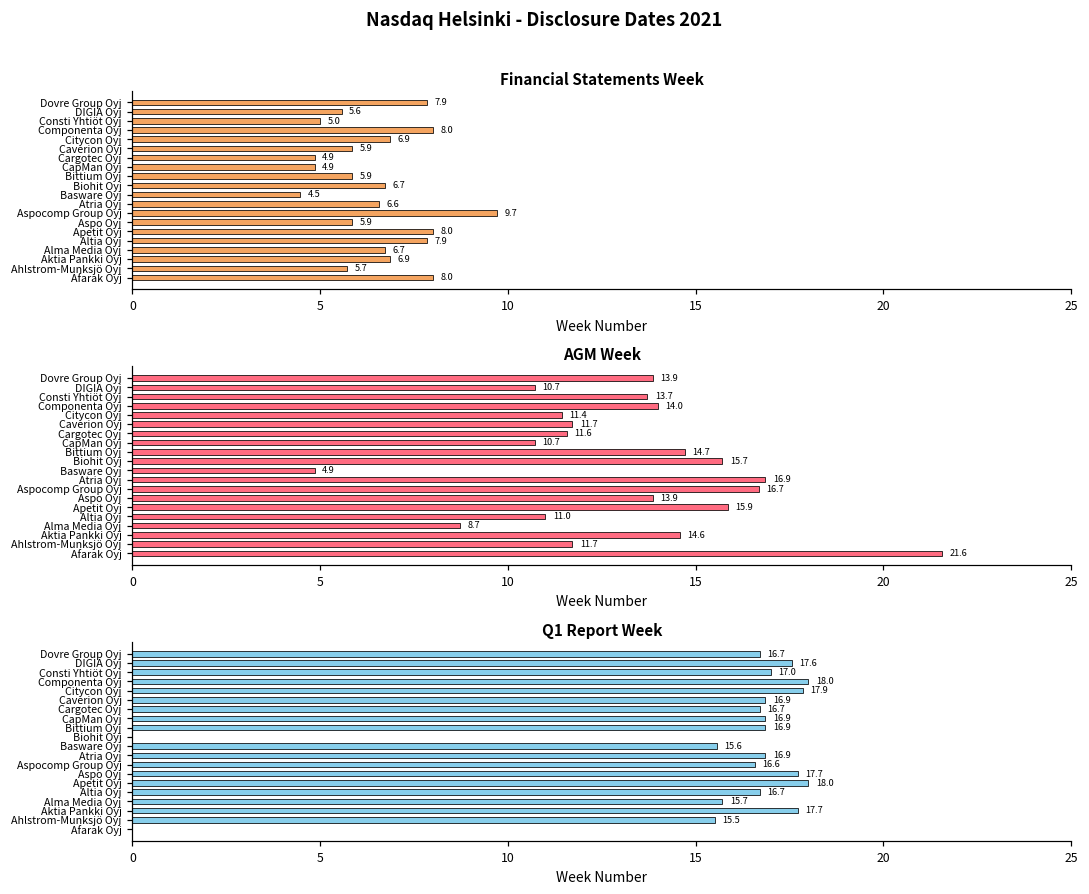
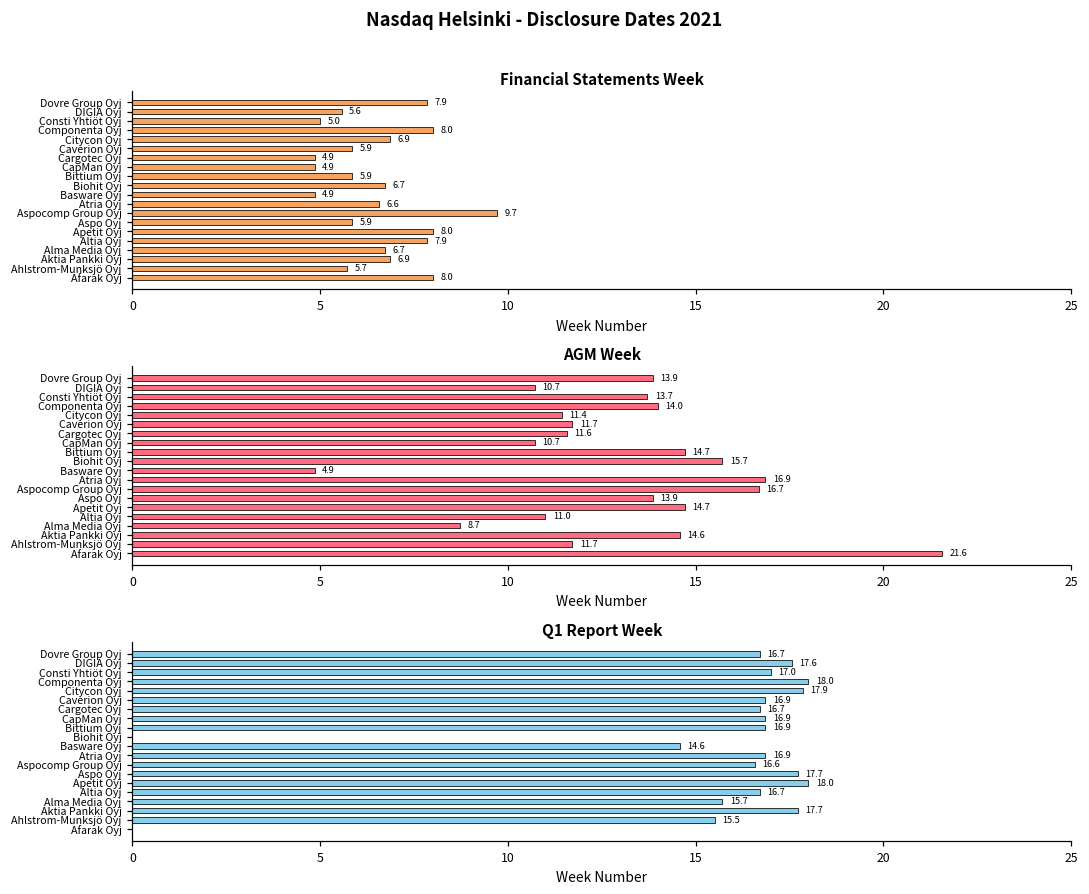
Financial Statements Week, Basware Oyj: 4.5 -> 4.9
AGM Week, Apetit Oyj: 15.9 -> 14.7
Q1 Report Week, Basware Oyj: 15.6 -> 14.6
